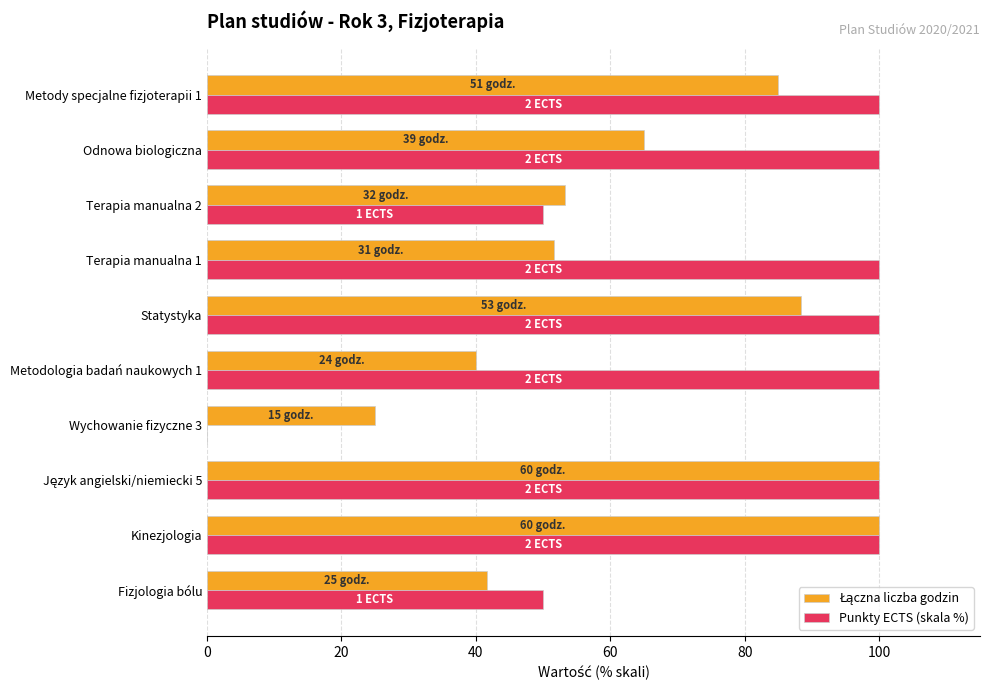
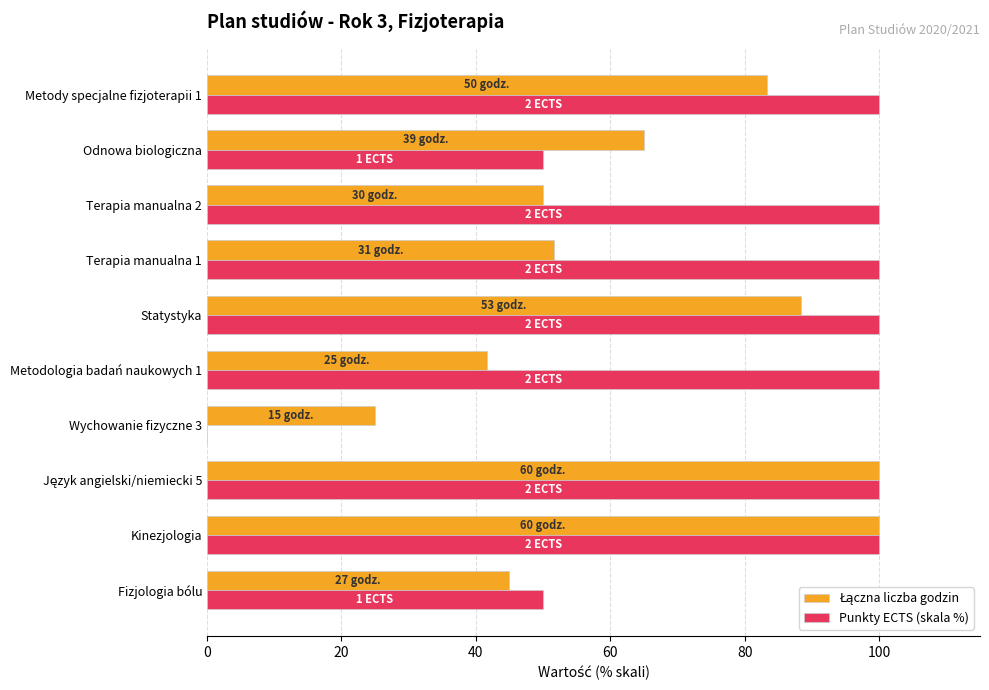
Łączna liczba godzin, Metody specjalne fizjoterapii 1: 51 -> 50
Punkty ECTS (skala %), Odnowa biologiczna: 2 -> 1
Łączna liczba godzin, Terapia manualna 2: 32 -> 30
Punkty ECTS (skala %), Terapia manualna 2: 1 -> 2
Łączna liczba godzin, Metodologia badań naukowych 1: 24 -> 25
Łączna liczba godzin, Fizjologia bólu: 25 -> 27
